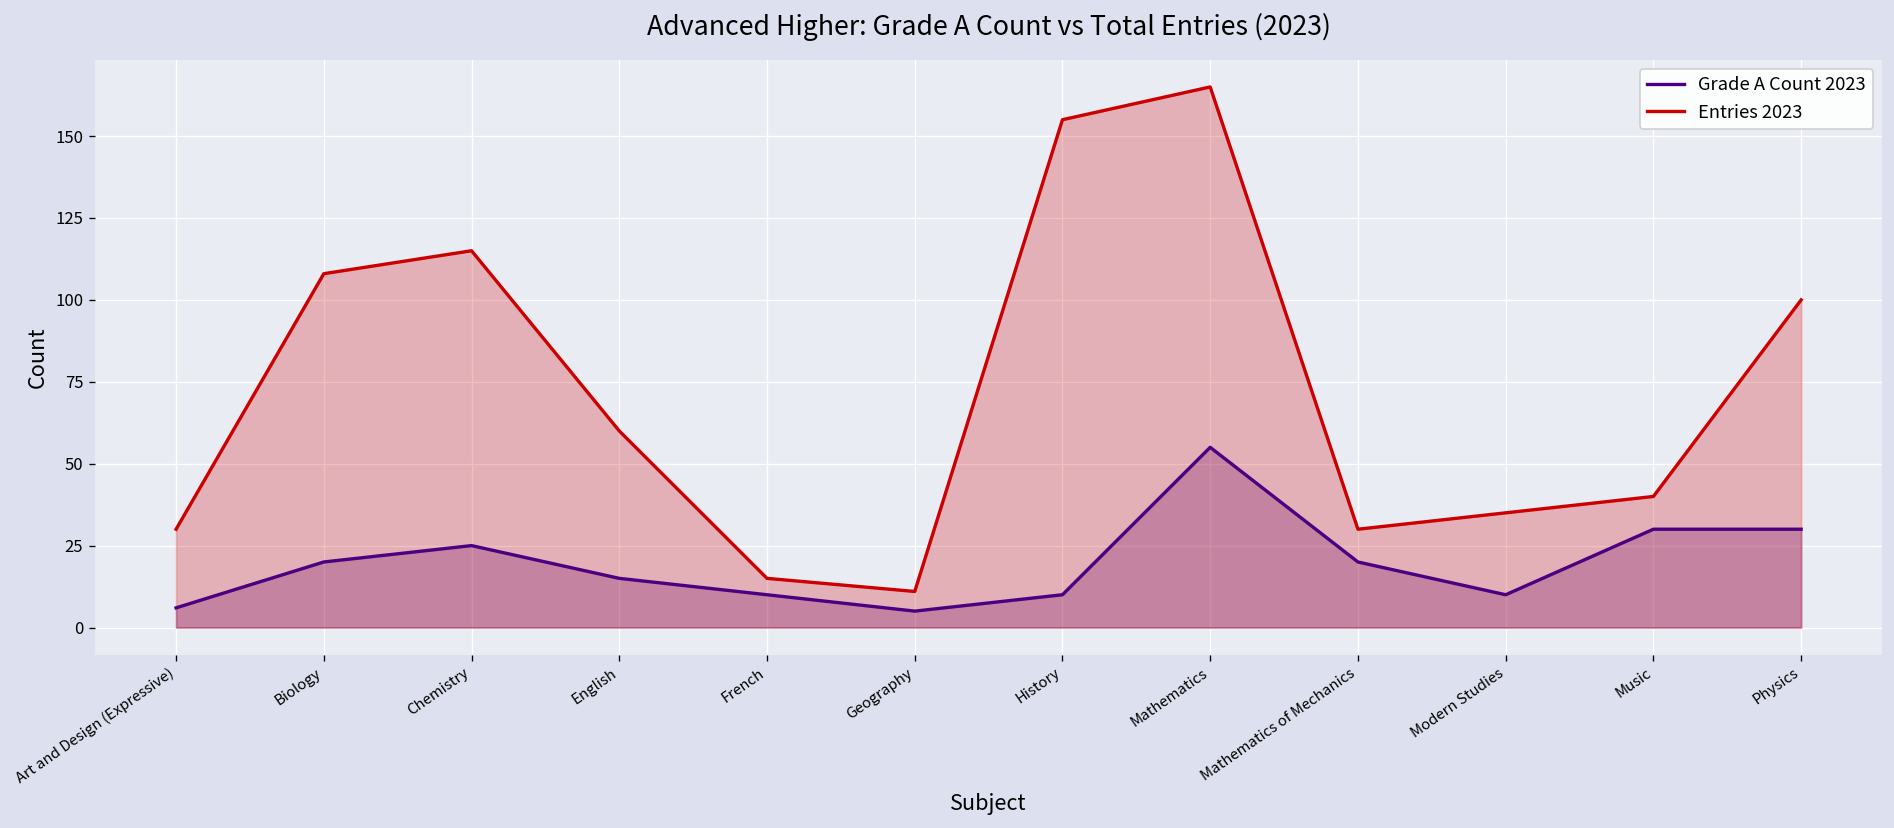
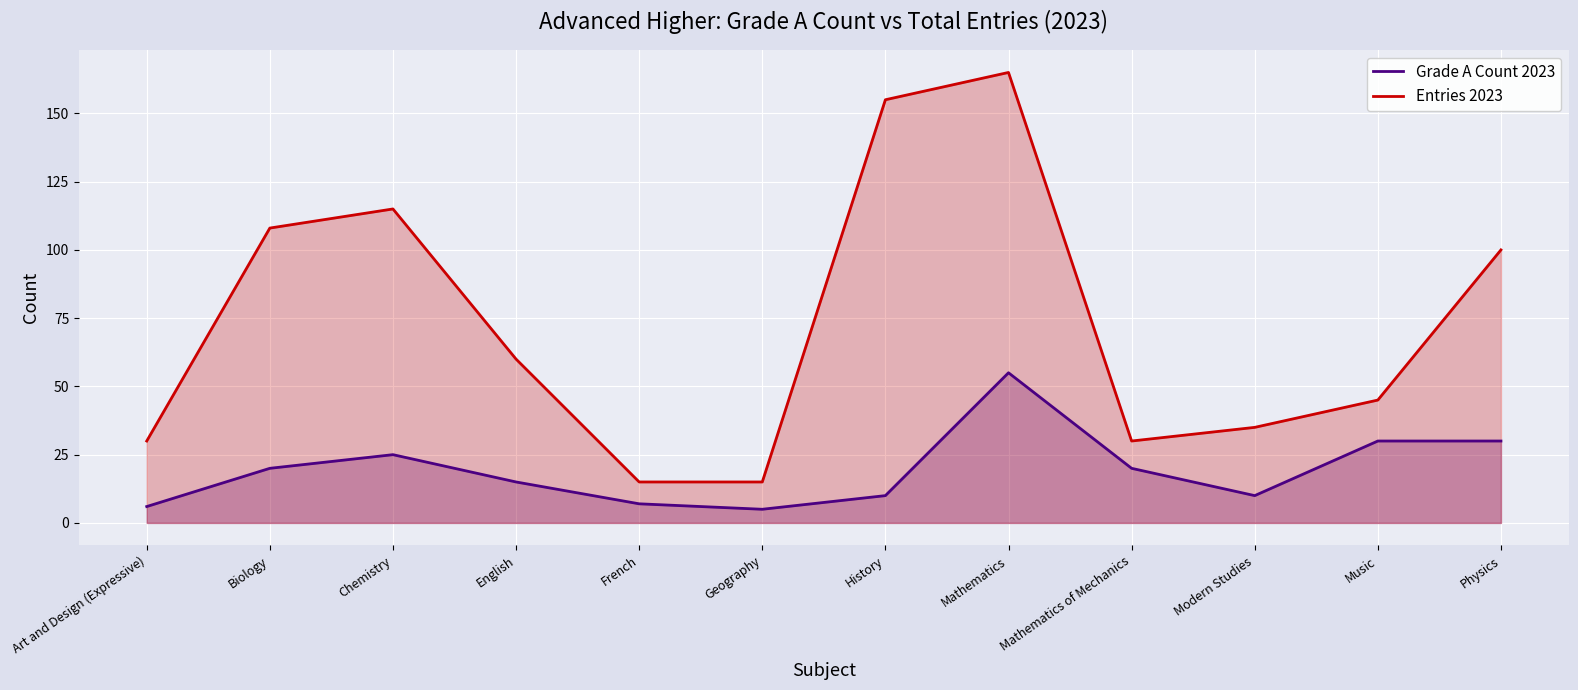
Grade A Count 2023, French: 10 -> 7
Entries 2023, Geography: 11 -> 15
Entries 2023, Music: 40 -> 45
